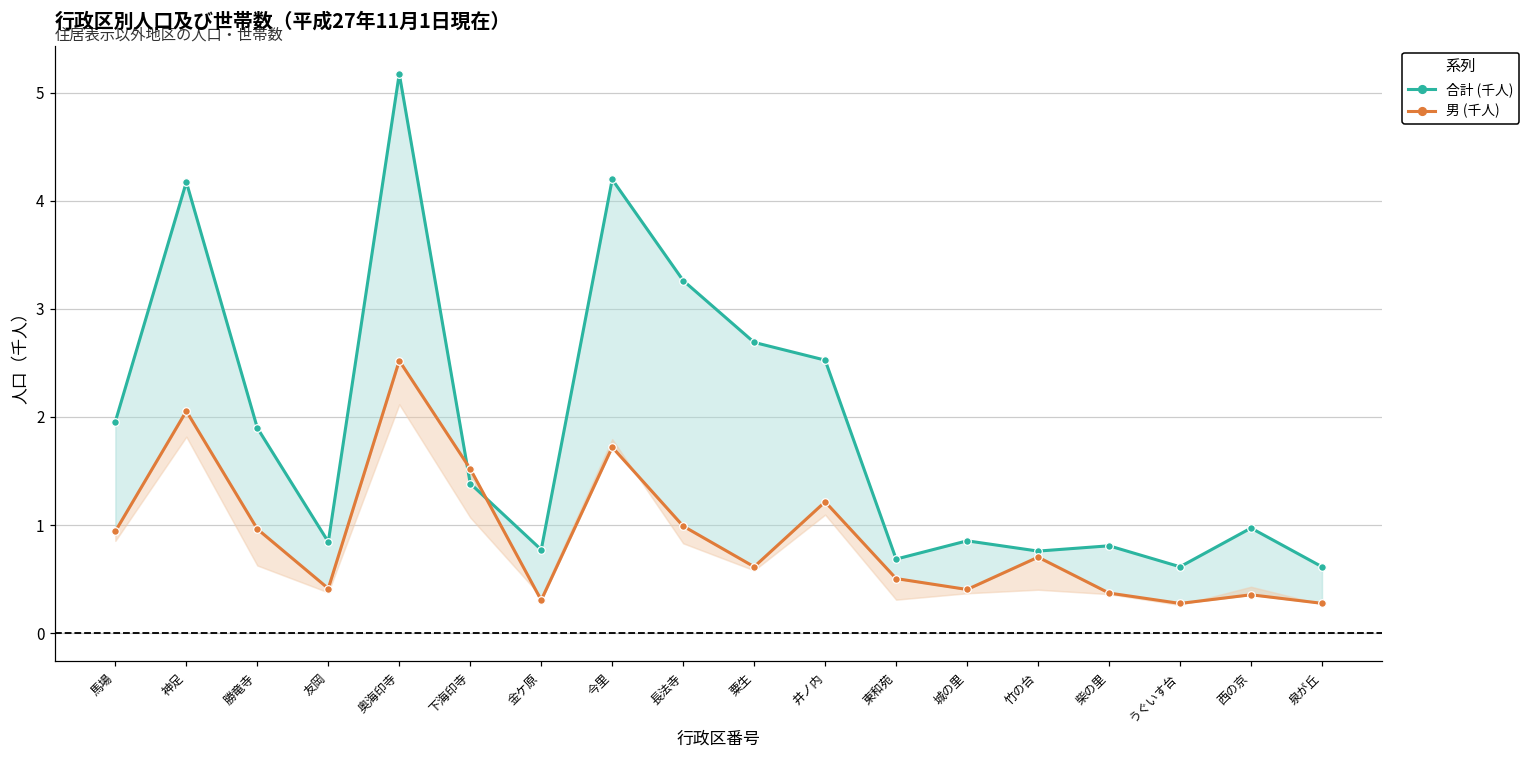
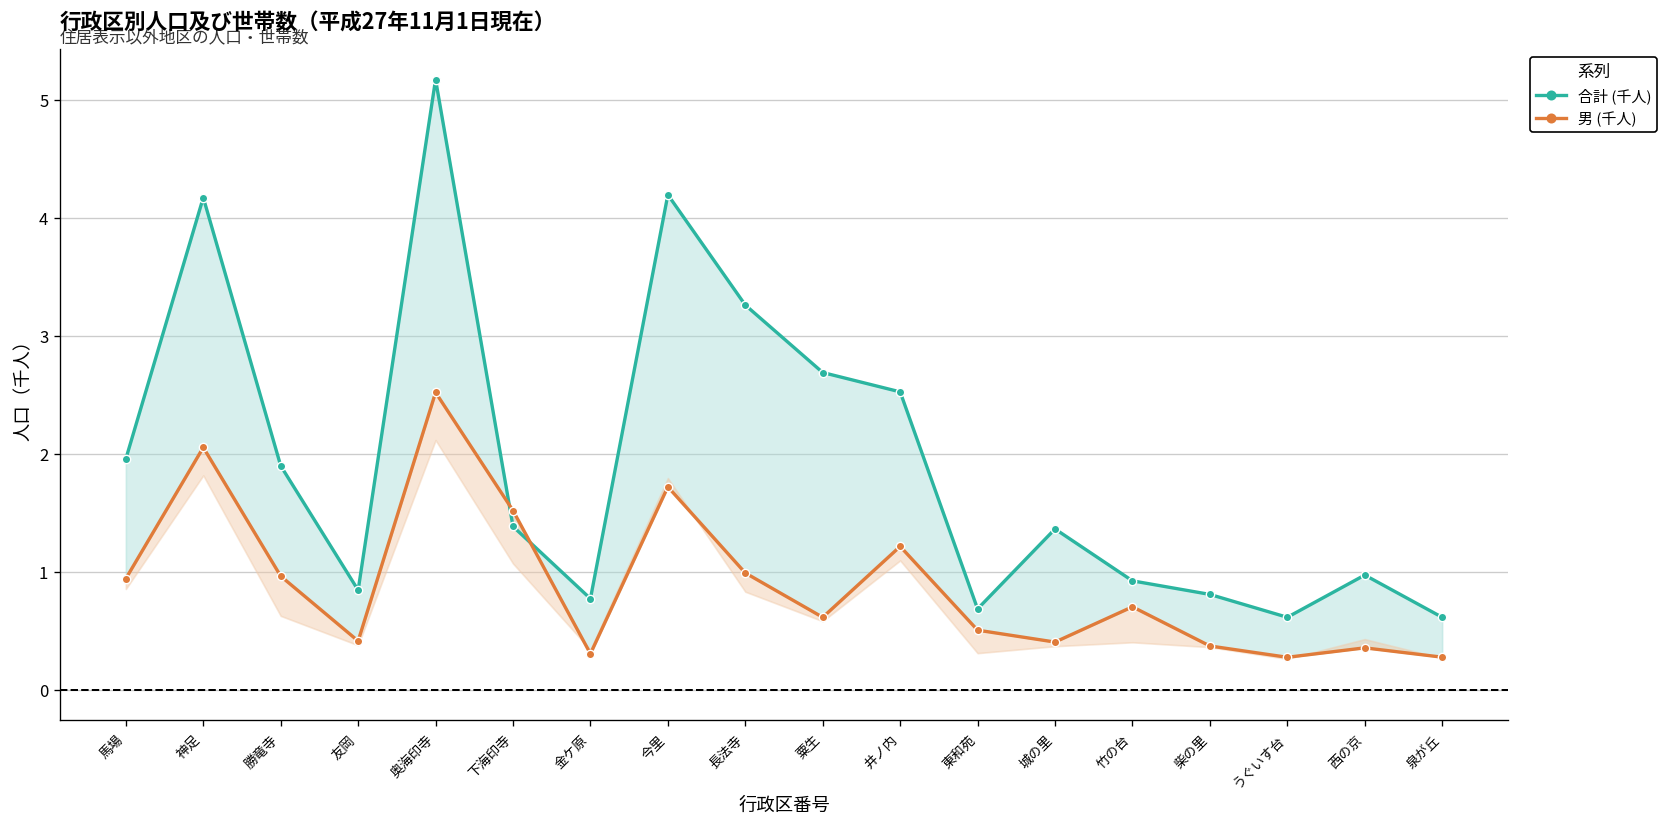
合計 (千人), 城の里: 0.9 -> 1.4
合計 (千人), 竹の台: 0.8 -> 0.9
